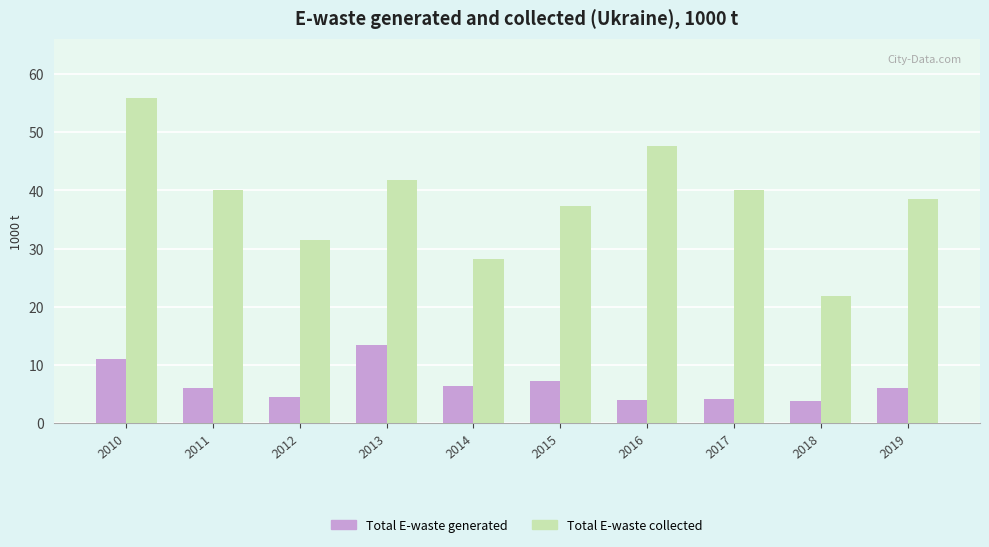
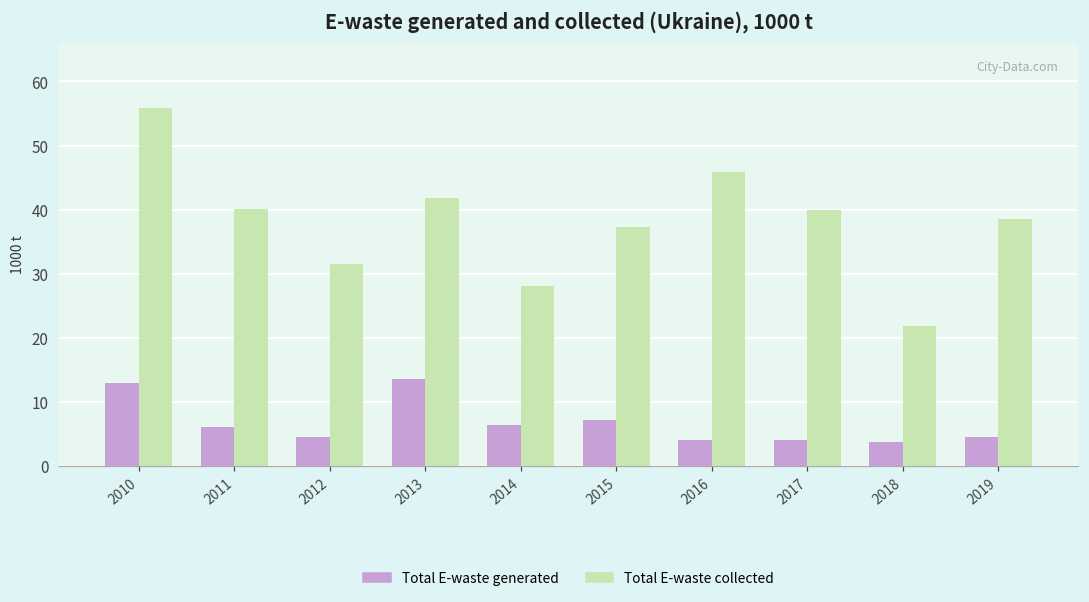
Total E-waste generated, 2010: 11 -> 13
Total E-waste collected, 2016: 48 -> 46
Total E-waste generated, 2019: 6 -> 5
